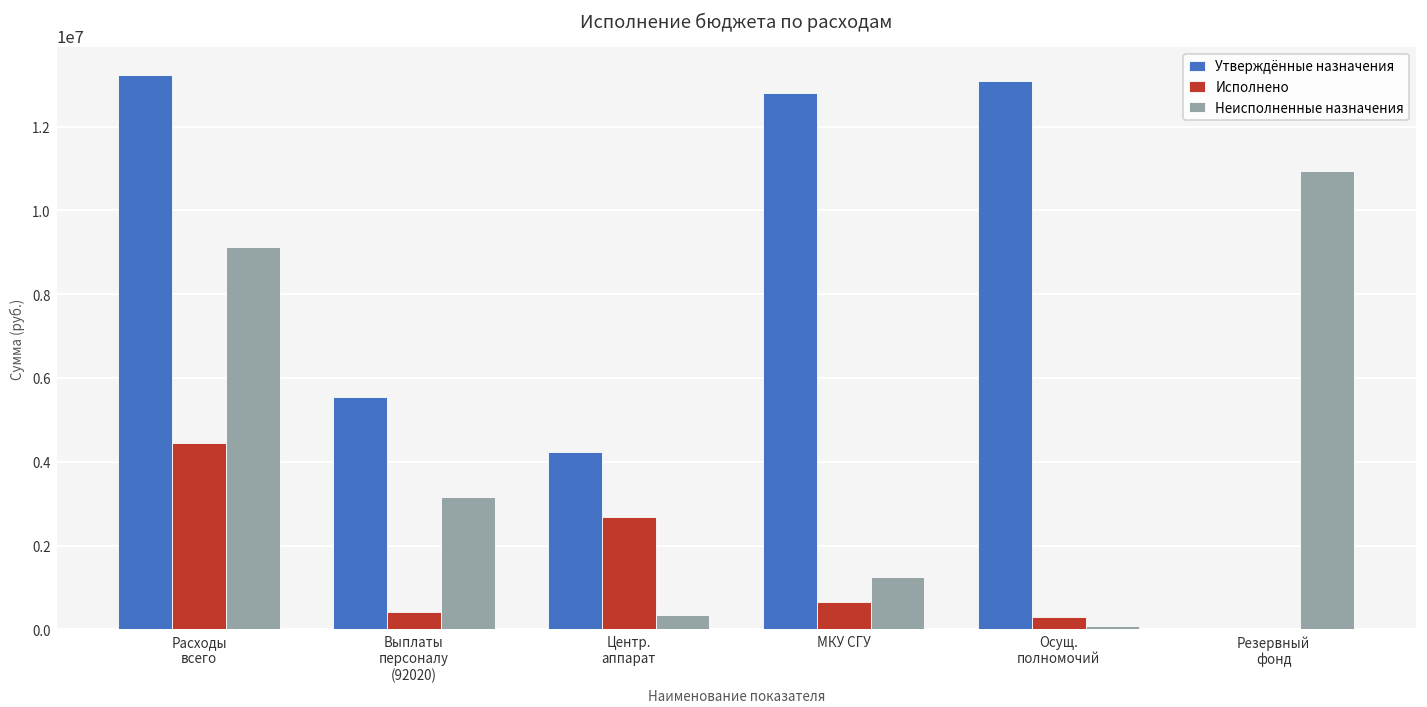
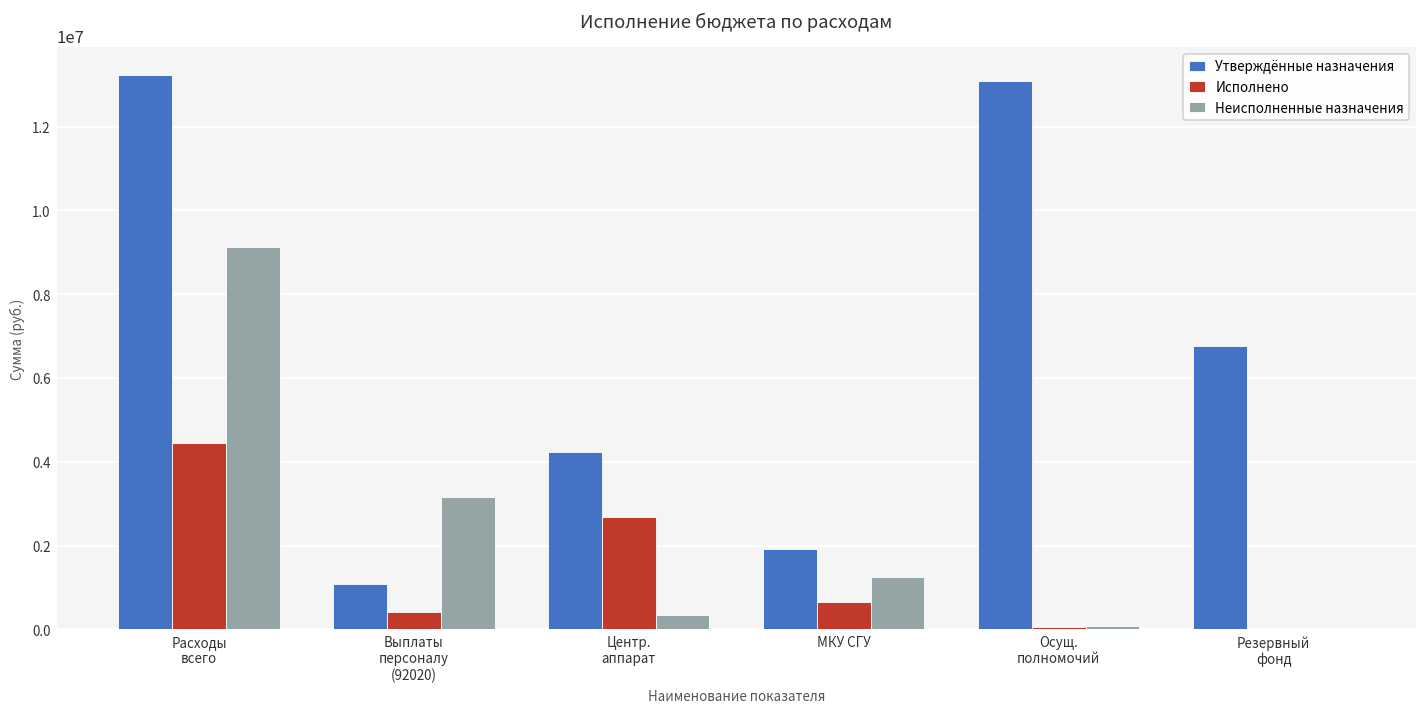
Утверждённые назначения, Выплаты персоналу (92020): 5500000 -> 1100000
Утверждённые назначения, МКУ СГУ: 12800000 -> 1900000
Исполнено, Осущ. полномочий: 300000 -> 100000
Утверждённые назначения, Резервный фонд: 0 -> 6800000
Неисполненные назначения, Резервный фонд: 10900000 -> 0
